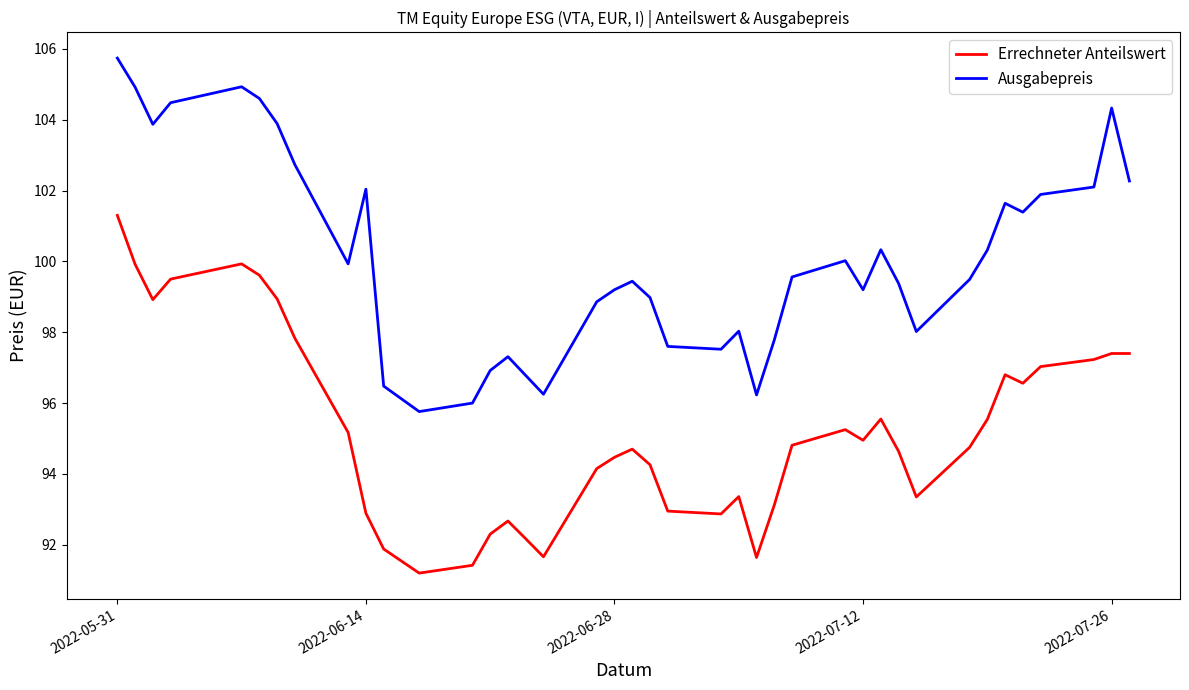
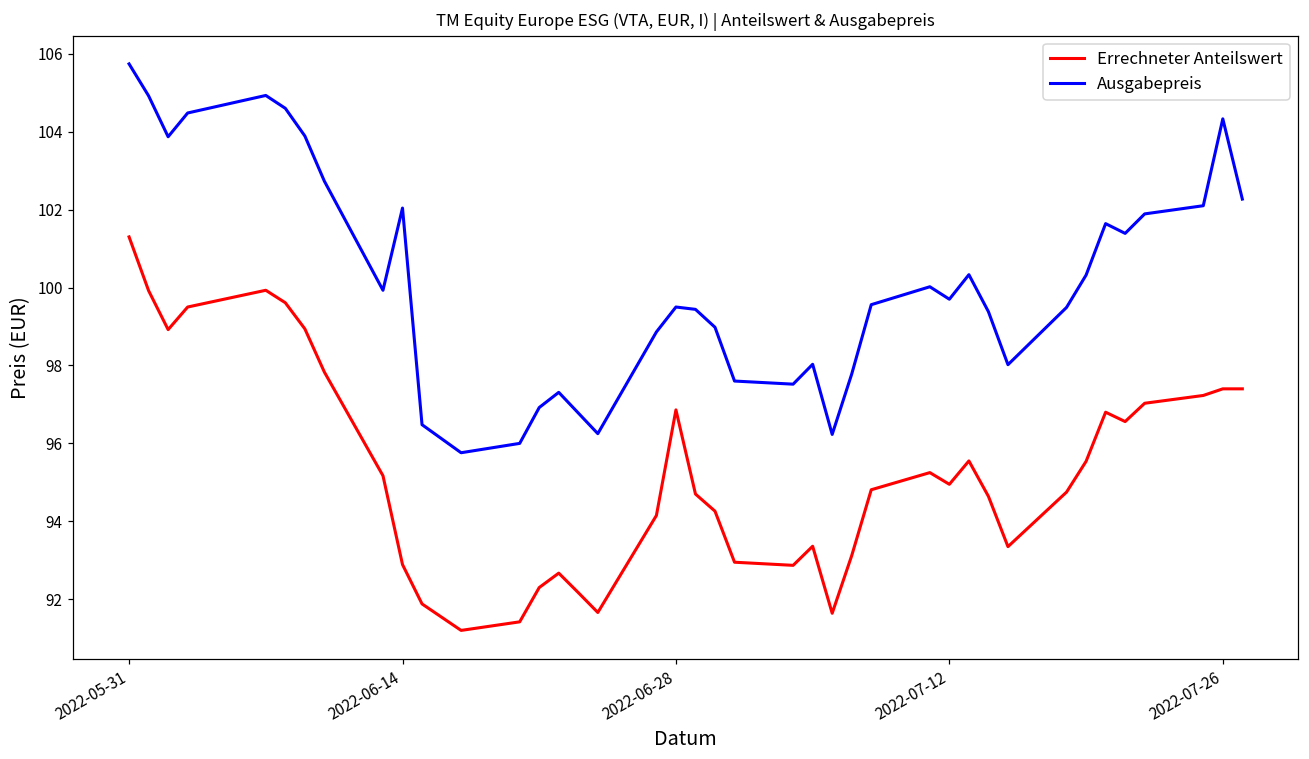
Errechneter Anteilswert, 2022-06-28: 94.5 -> 96.9
Ausgabepreis, 2022-06-28: 99.2 -> 99.5
Ausgabepreis, 2022-07-12: 99.2 -> 99.7
